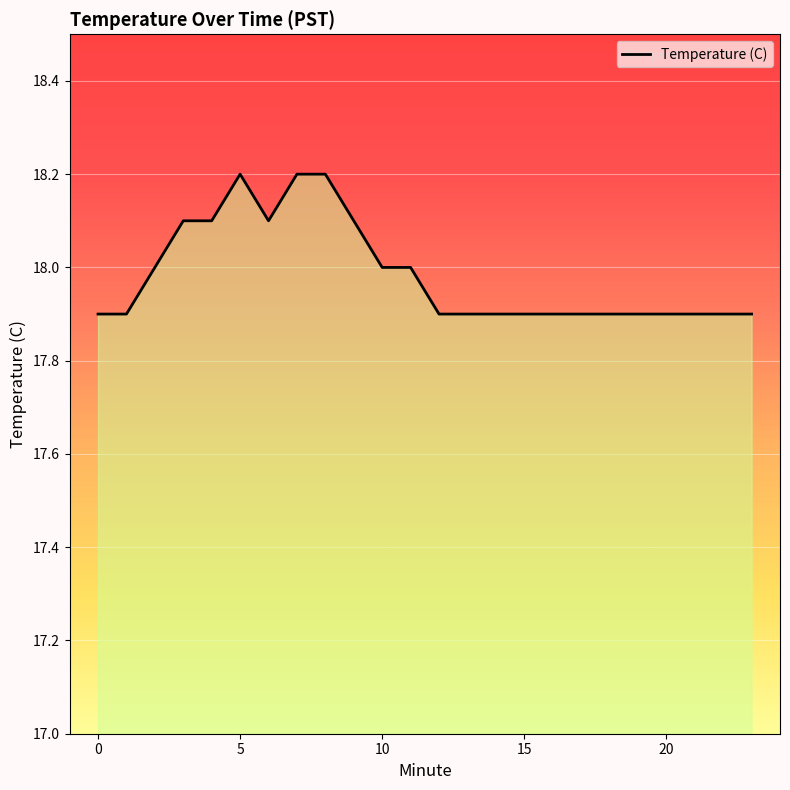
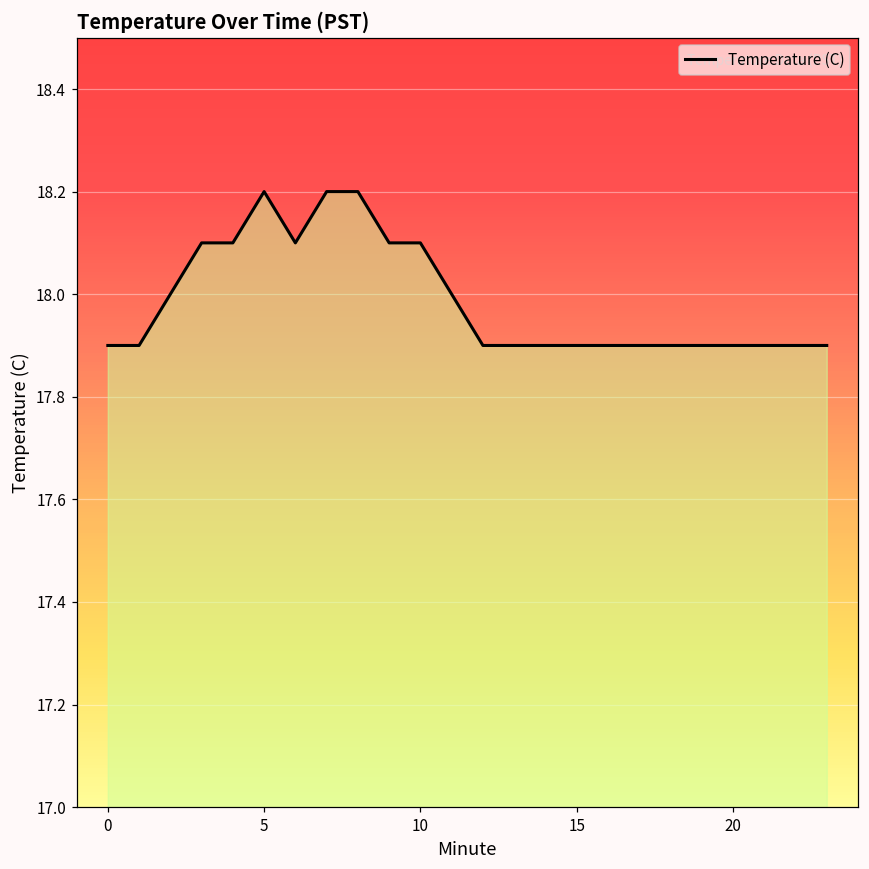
10: 18.0 -> 18.1
